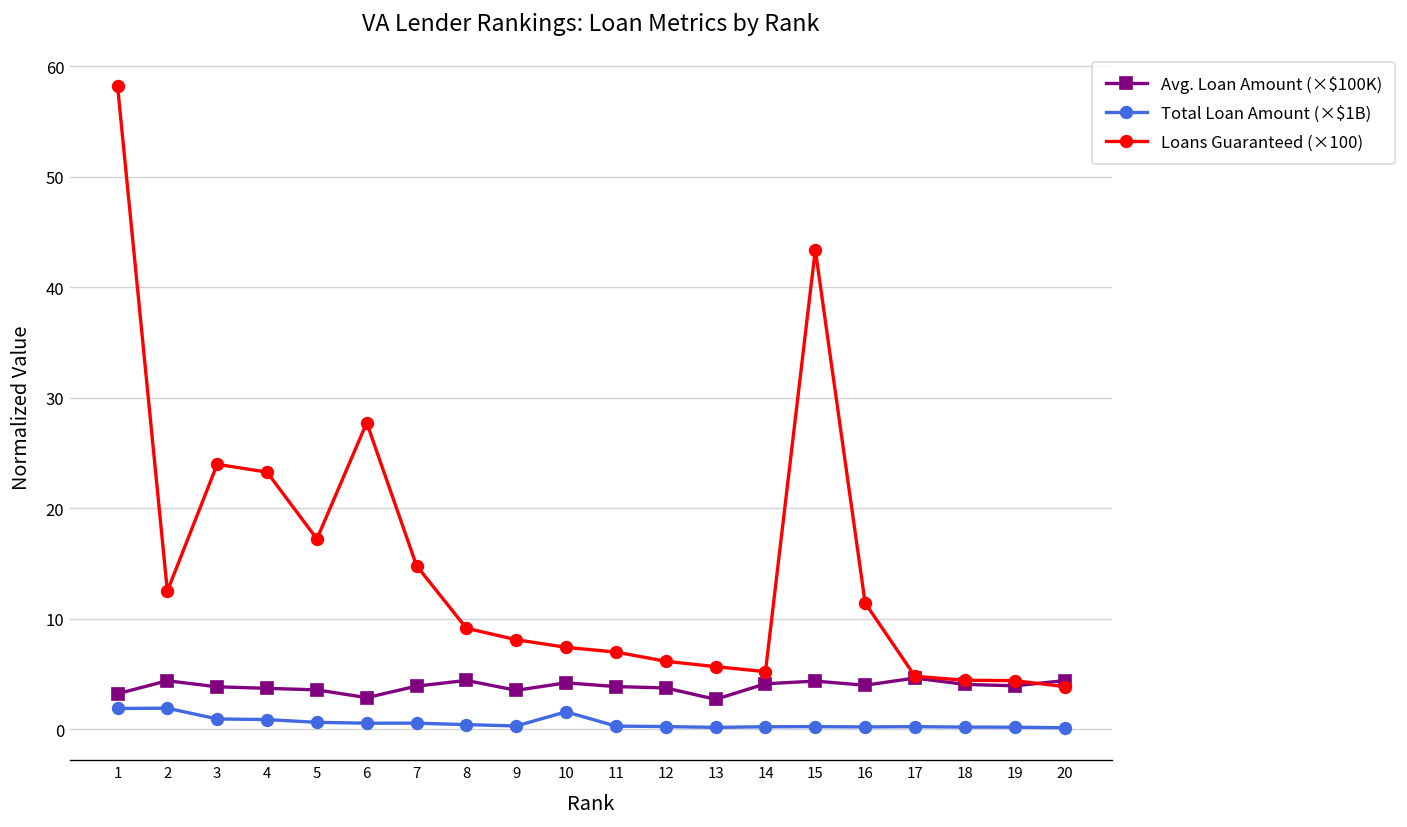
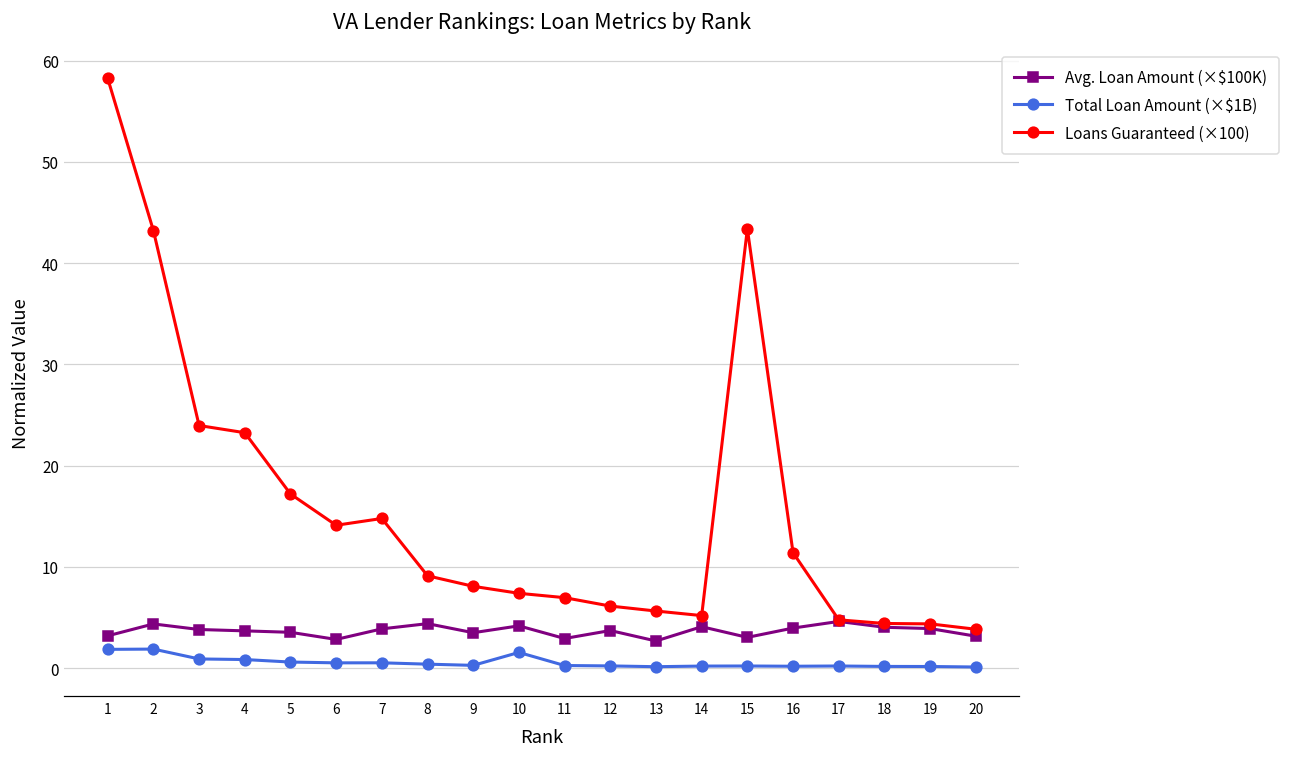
Loans Guaranteed (×100), 2: 12 -> 43
Loans Guaranteed (×100), 6: 28 -> 14
Avg. Loan Amount (×$100K), 11: 4 -> 3
Avg. Loan Amount (×$100K), 15: 4 -> 3
Avg. Loan Amount (×$100K), 20: 4 -> 3
